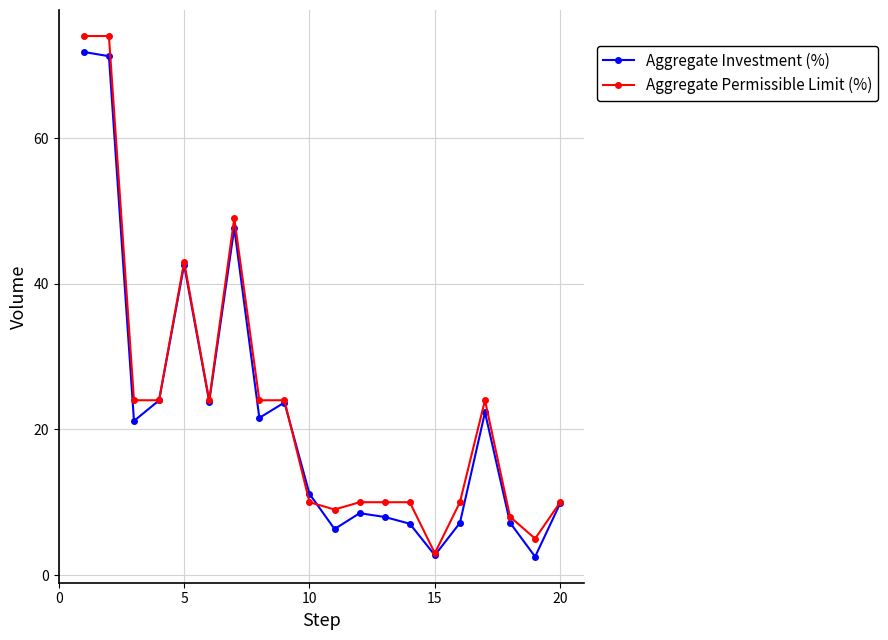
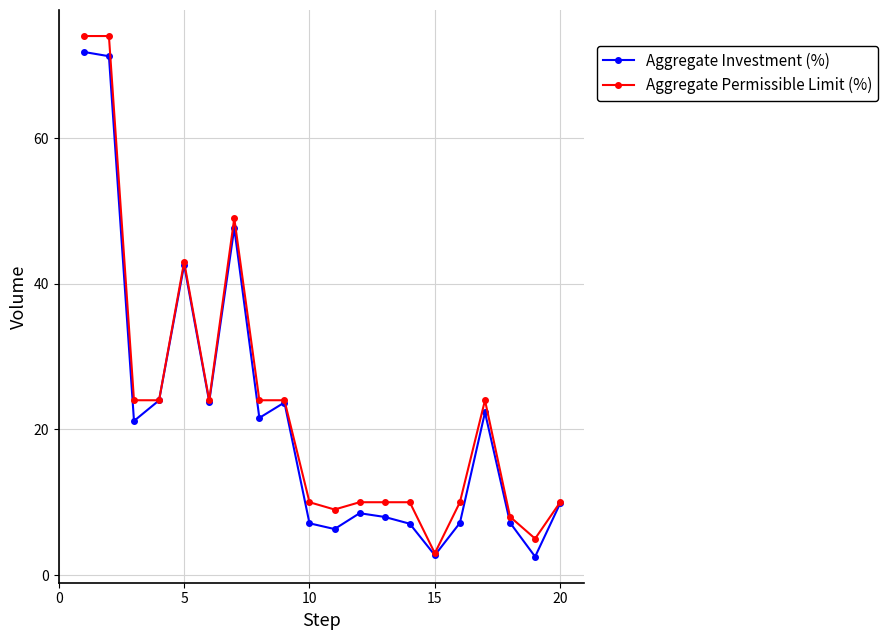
Aggregate Investment (%), 10: 11 -> 7
